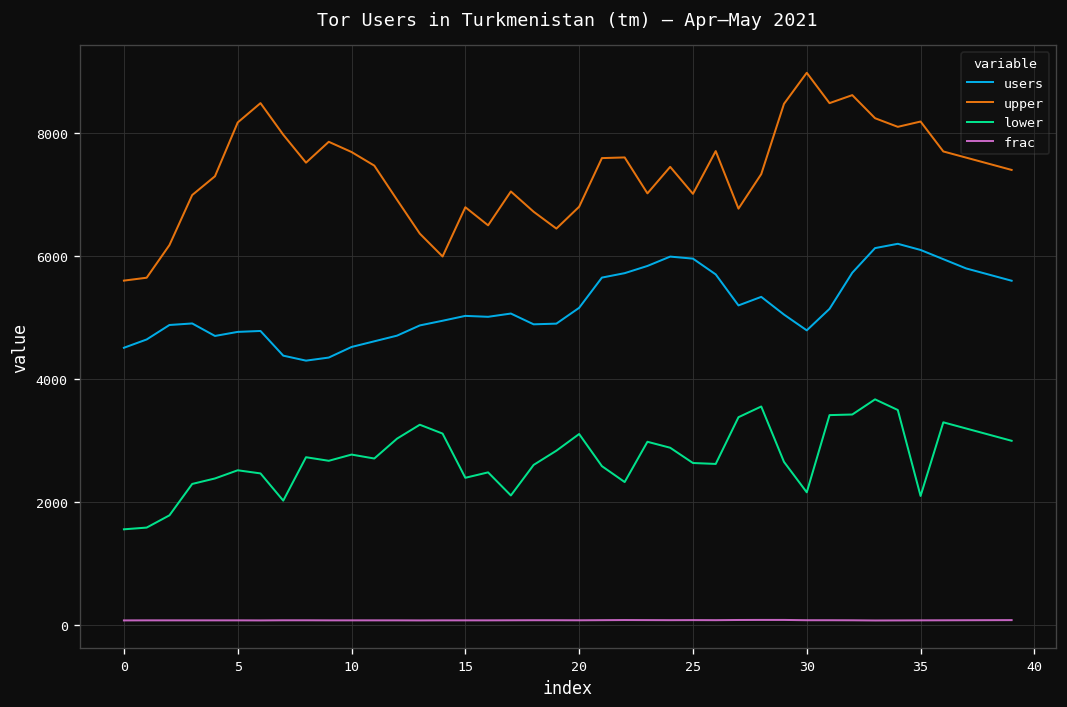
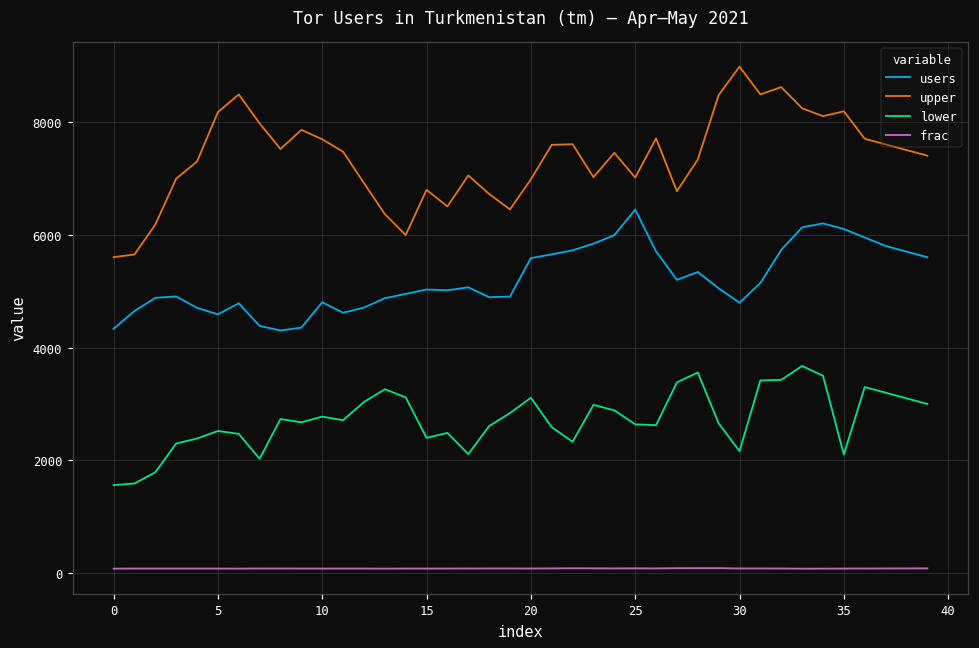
users, 0: 4500 -> 4300
users, 5: 4800 -> 4600
users, 10: 4500 -> 4800
users, 20: 5200 -> 5600
upper, 20: 6800 -> 7000
users, 25: 6000 -> 6400
